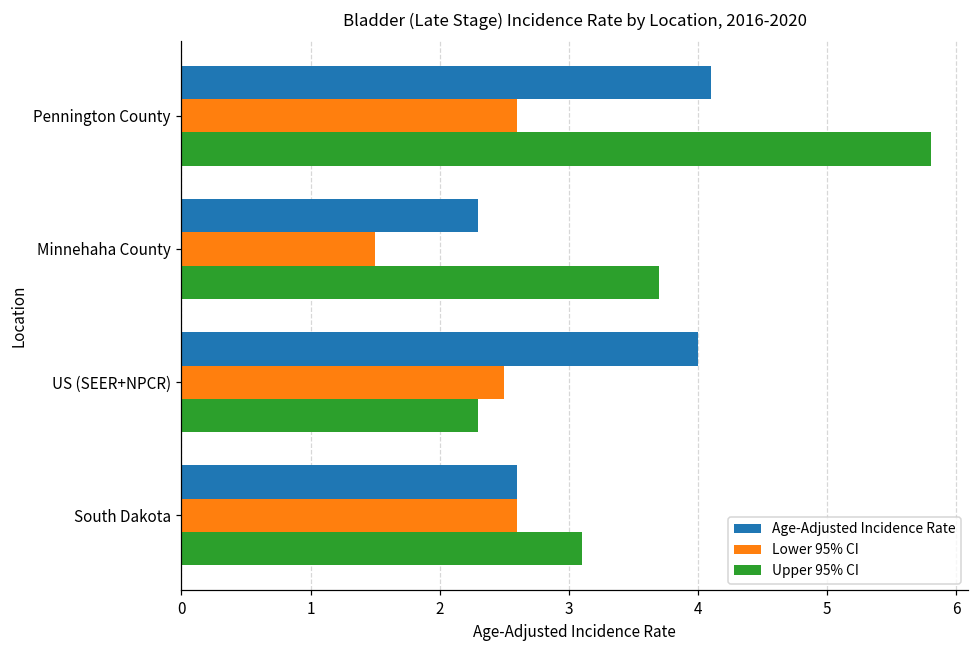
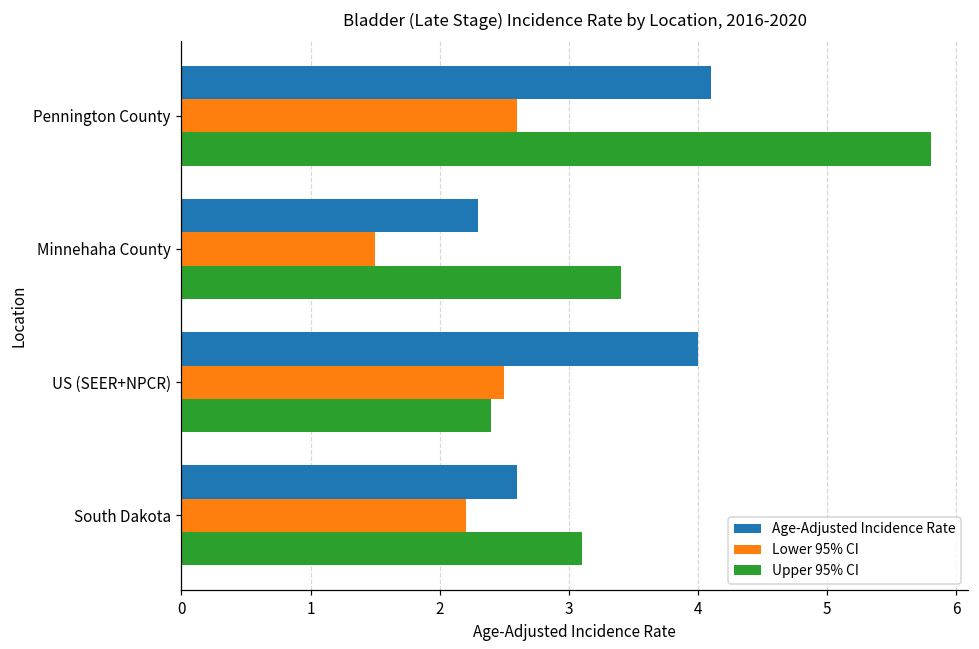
Upper 95% CI, Minnehaha County: 3.7 -> 3.4
Upper 95% CI, US (SEER+NPCR): 2.3 -> 2.4
Lower 95% CI, South Dakota: 2.6 -> 2.2
